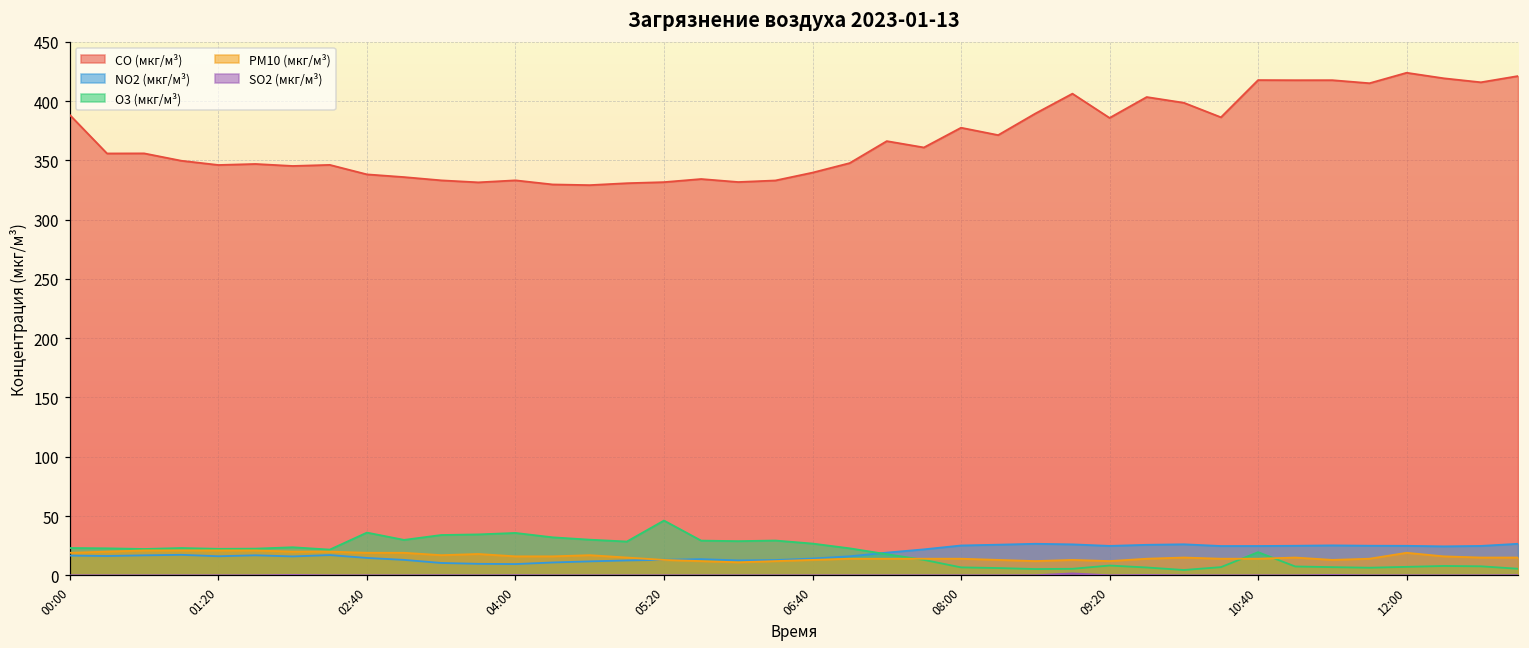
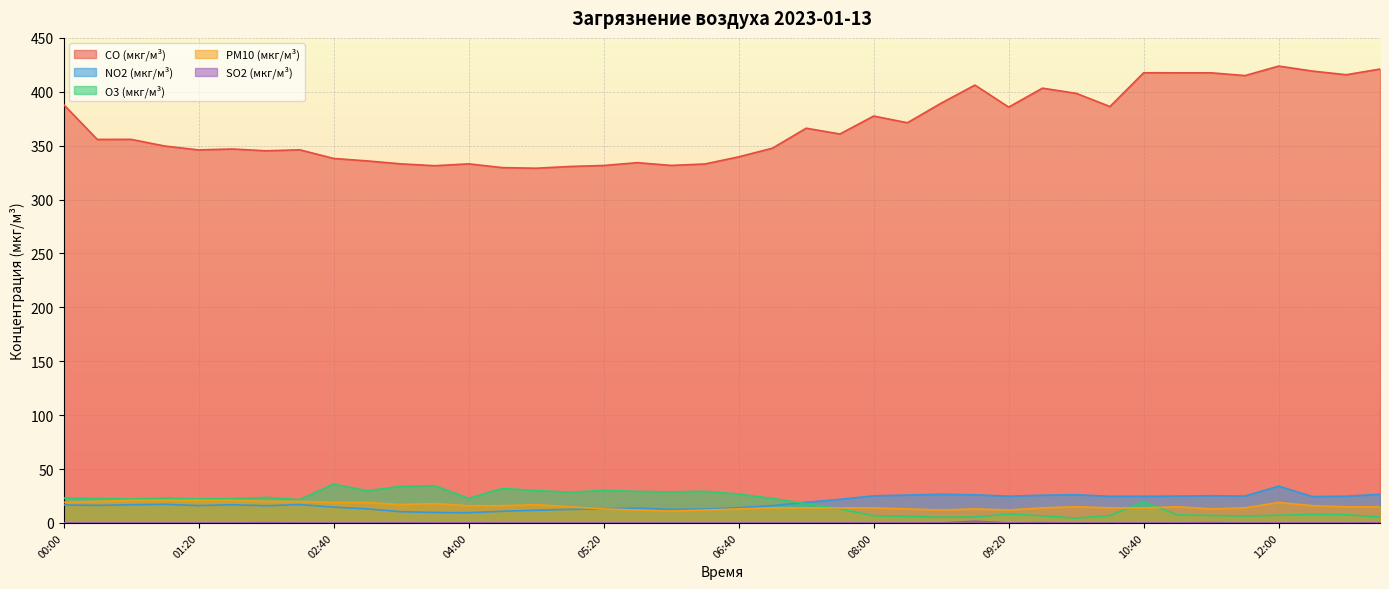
O3 (мкг/м³), 04:00: 36 -> 23
O3 (мкг/м³), 05:20: 46 -> 30
NO2 (мкг/м³), 12:00: 25 -> 34
